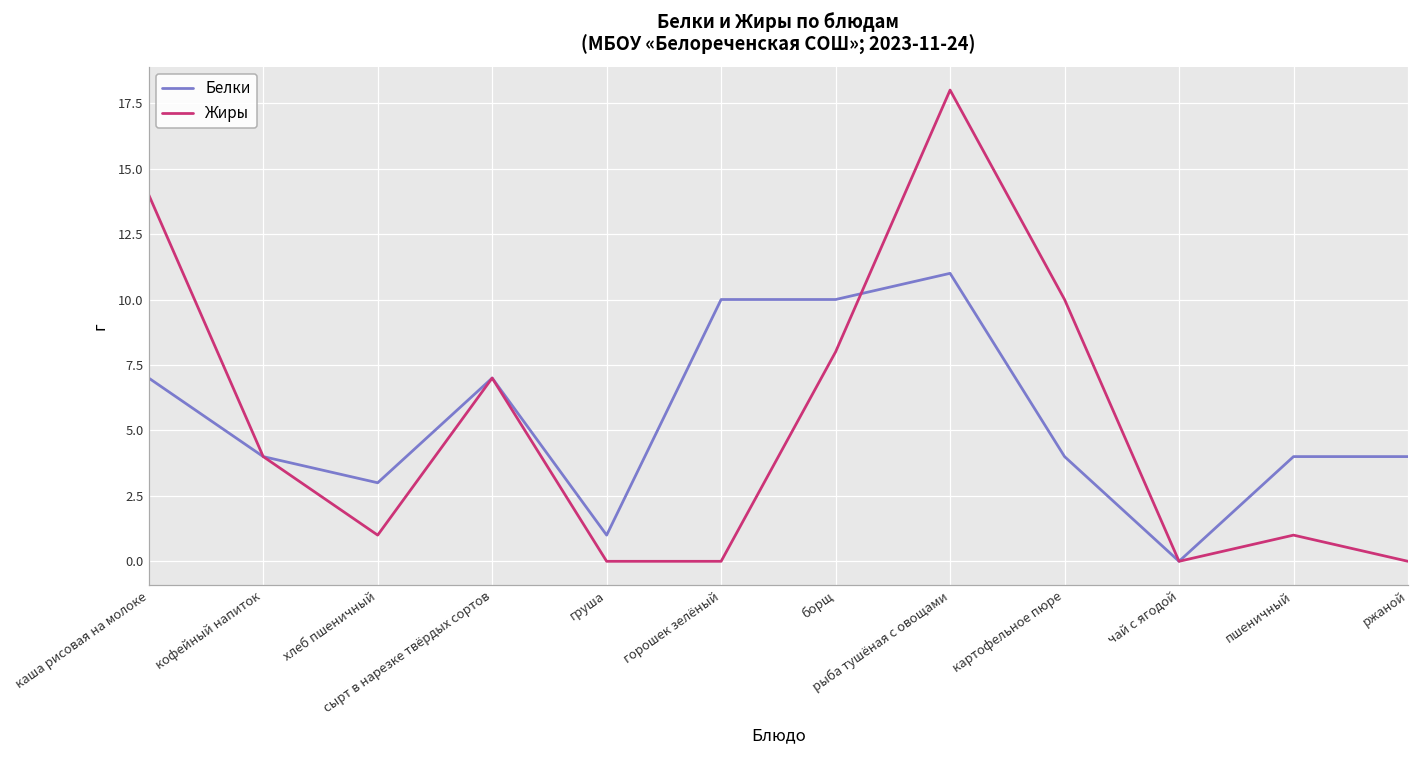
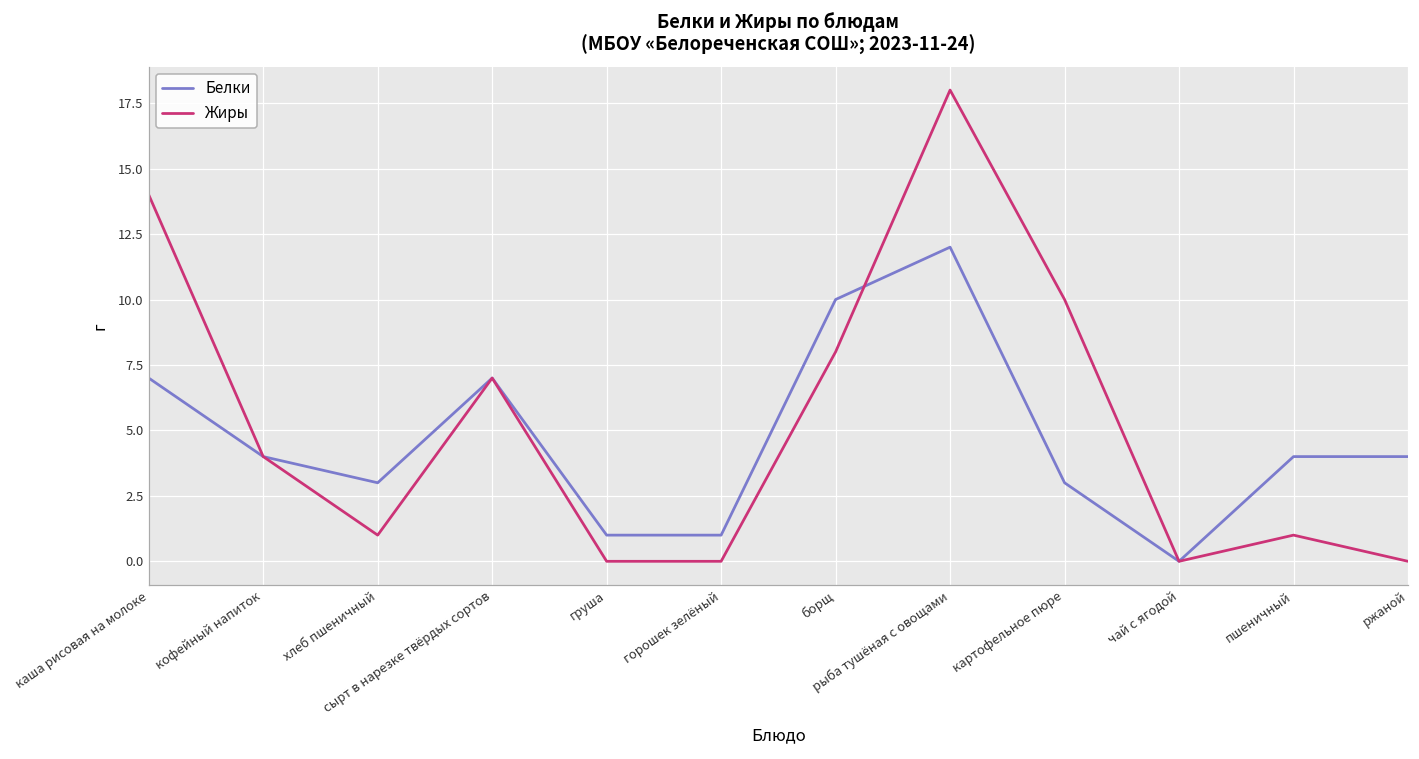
Белки, горошек зелёный: 10 -> 1
Белки, рыба тушёная с овощами: 11 -> 12
Белки, картофельное пюре: 4 -> 3
